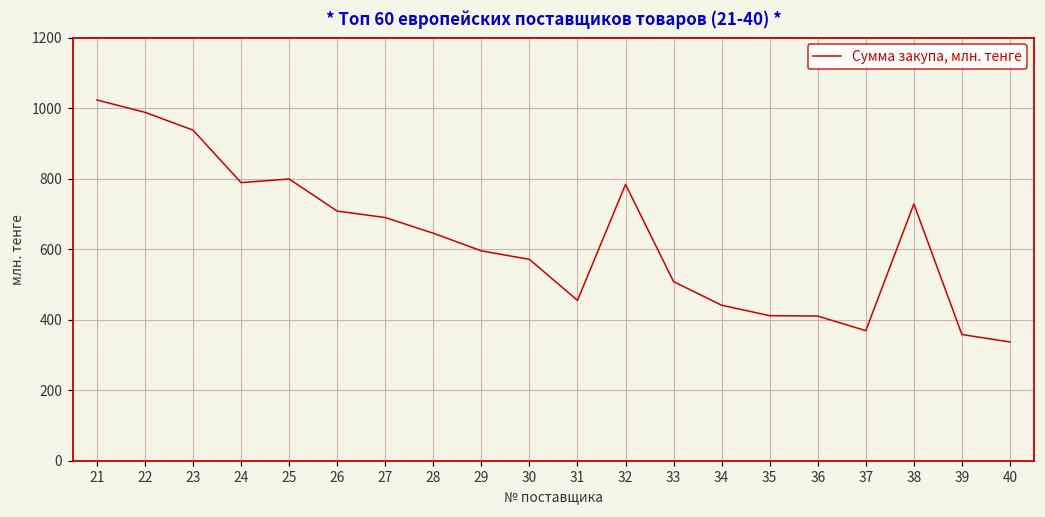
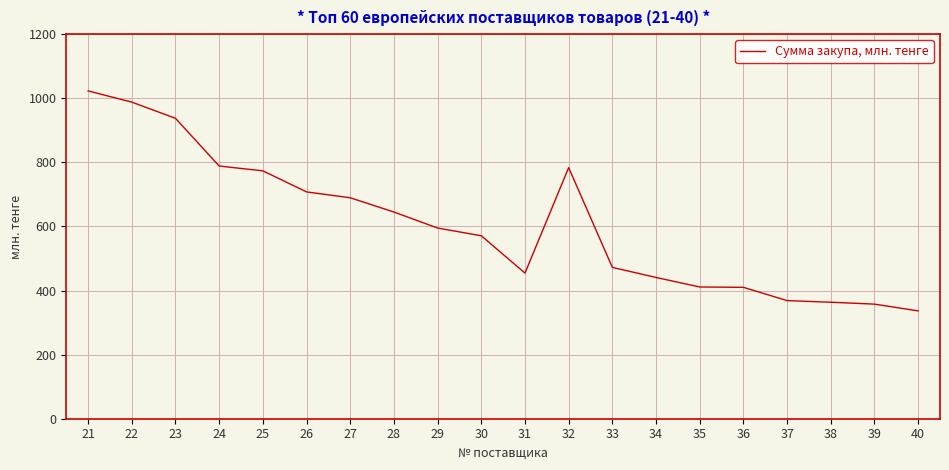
25: 800 -> 770
33: 510 -> 470
38: 730 -> 360
